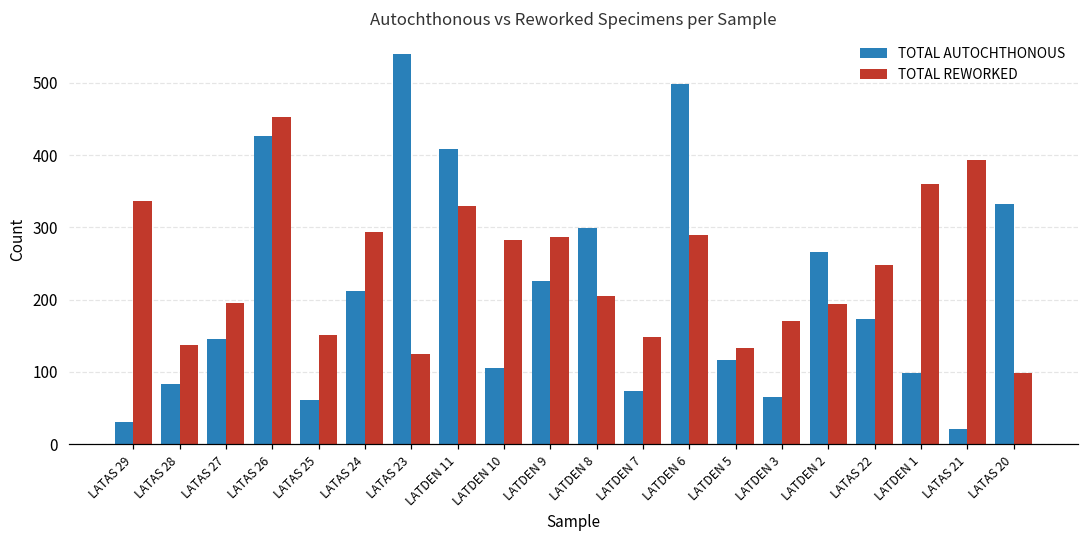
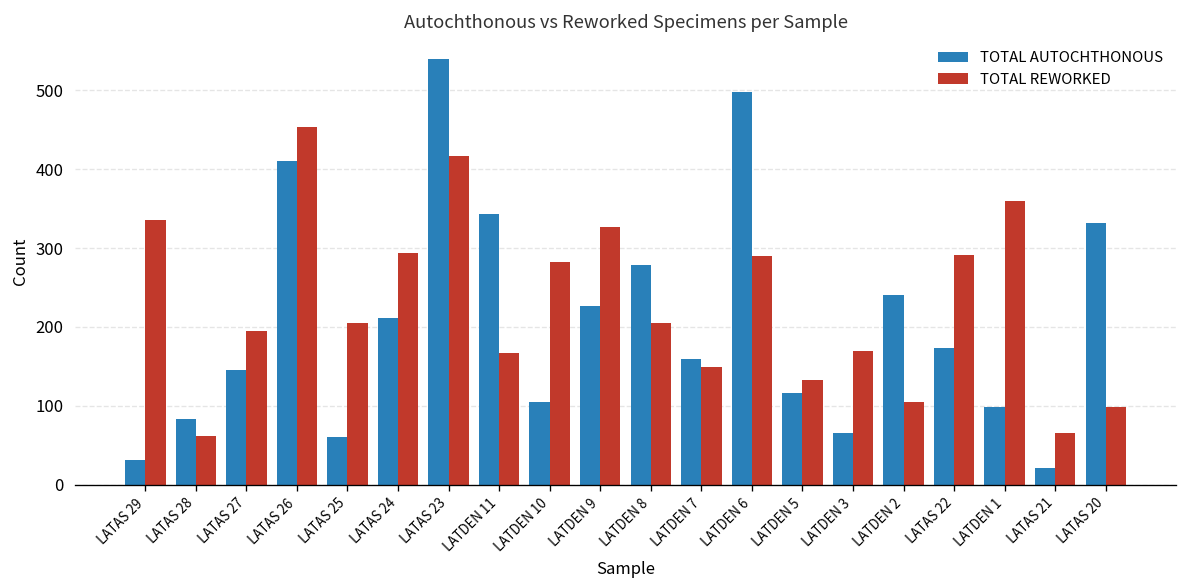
TOTAL REWORKED, LATAS 28: 140 -> 60
TOTAL AUTOCHTHONOUS, LATAS 26: 430 -> 410
TOTAL REWORKED, LATAS 25: 150 -> 210
TOTAL REWORKED, LATAS 23: 130 -> 420
TOTAL AUTOCHTHONOUS, LATDEN 11: 410 -> 340
TOTAL REWORKED, LATDEN 11: 330 -> 170
TOTAL REWORKED, LATDEN 9: 290 -> 330
TOTAL AUTOCHTHONOUS, LATDEN 8: 300 -> 280
TOTAL AUTOCHTHONOUS, LATDEN 7: 70 -> 160
TOTAL AUTOCHTHONOUS, LATDEN 2: 270 -> 240
TOTAL REWORKED, LATDEN 2: 190 -> 110
TOTAL REWORKED, LATAS 22: 250 -> 290
TOTAL REWORKED, LATAS 21: 390 -> 70
